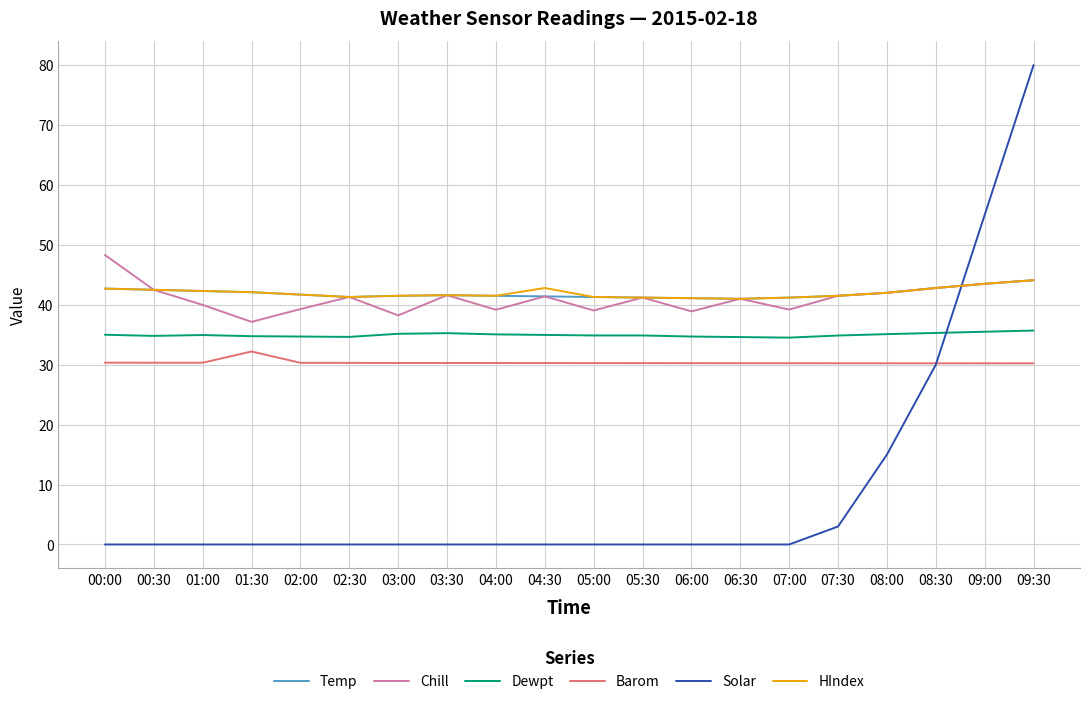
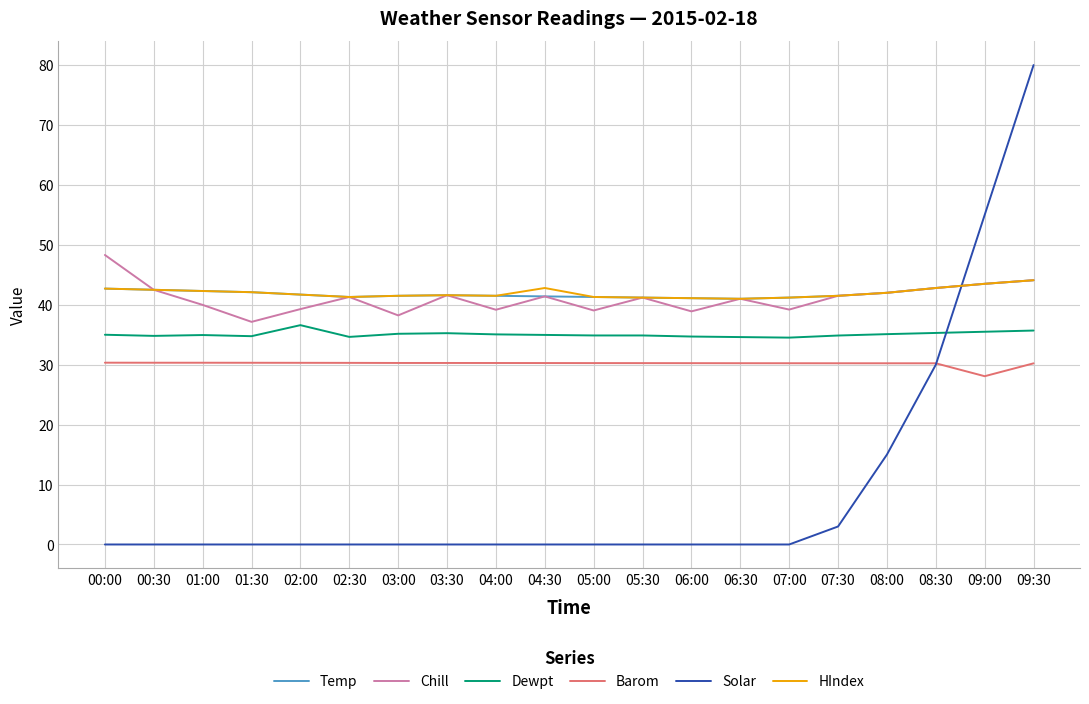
Barom, 01:30: 32 -> 30
Dewpt, 02:00: 35 -> 37
Barom, 09:00: 30 -> 28
